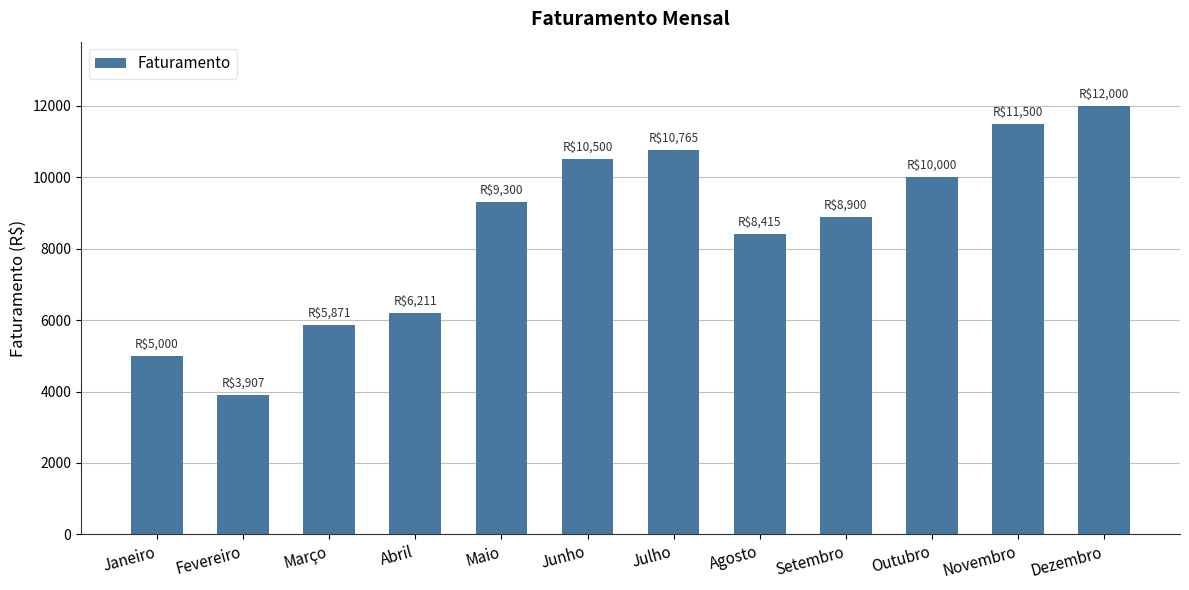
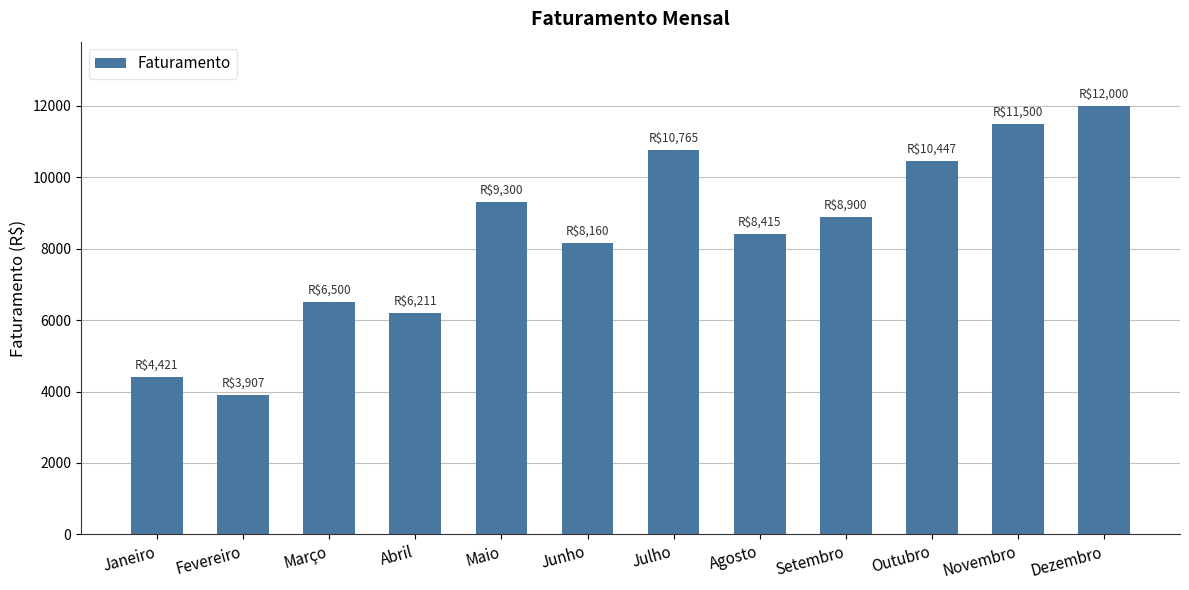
Janeiro: $5,000 -> $4,421
Março: $5,871 -> $6,500
Junho: $10,500 -> $8,160
Outubro: $10,000 -> $10,447
